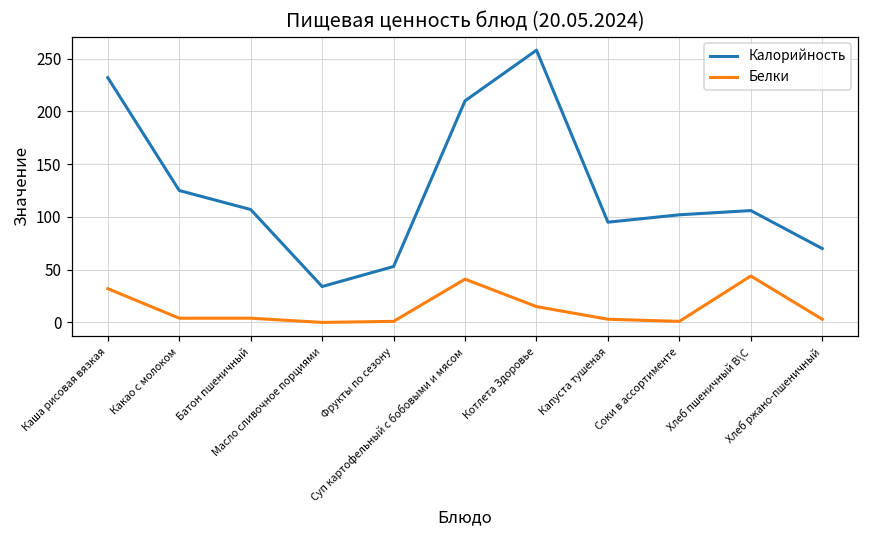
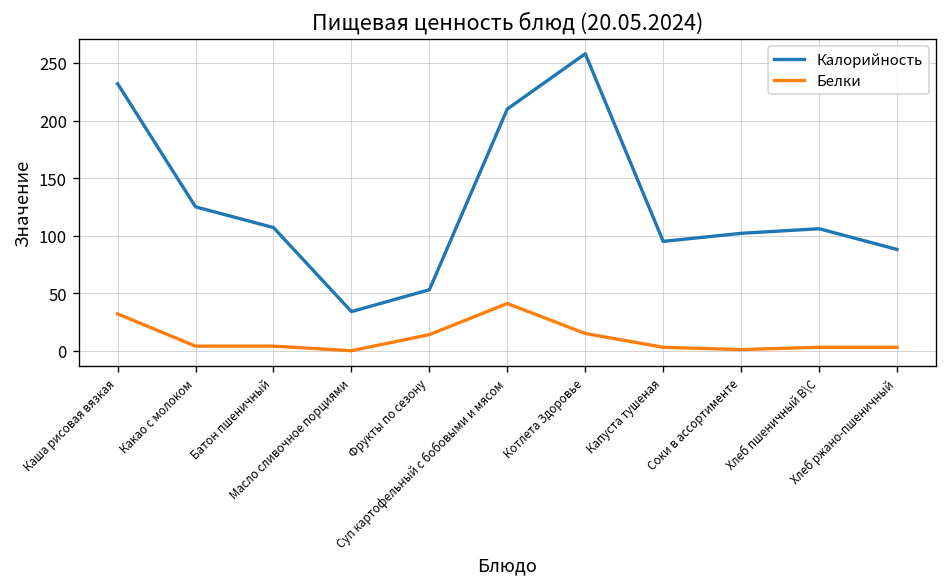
Белки, Фрукты по сезону: 0 -> 10
Белки, Хлеб пшеничный В\С: 40 -> 0
Калорийность, Хлеб ржано-пшеничный: 70 -> 90
